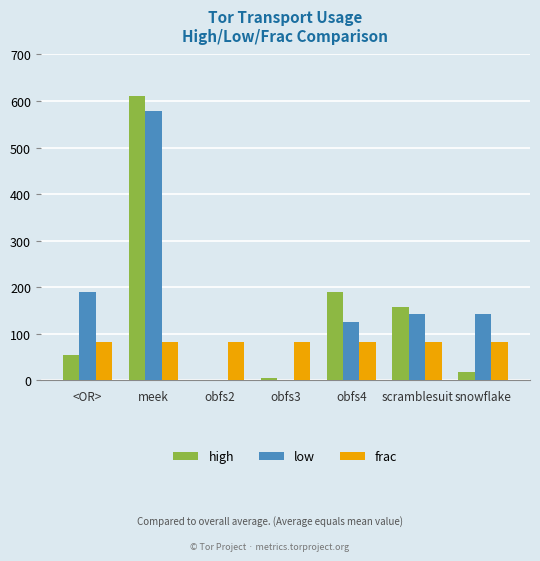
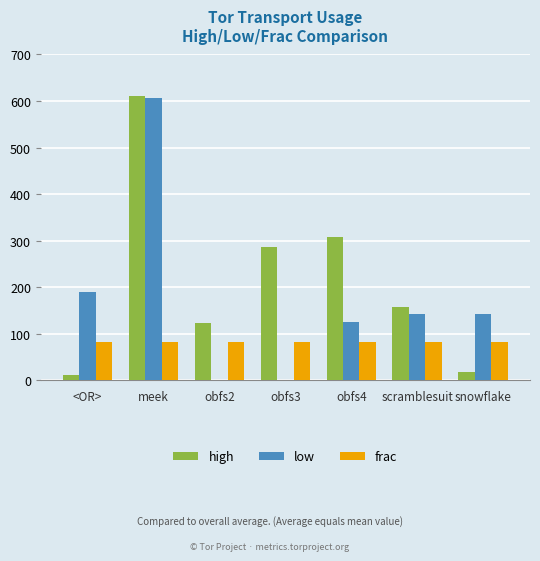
high, <OR>: 60 -> 10
low, meek: 580 -> 610
high, obfs2: 0 -> 120
high, obfs3: 10 -> 290
high, obfs4: 190 -> 310
